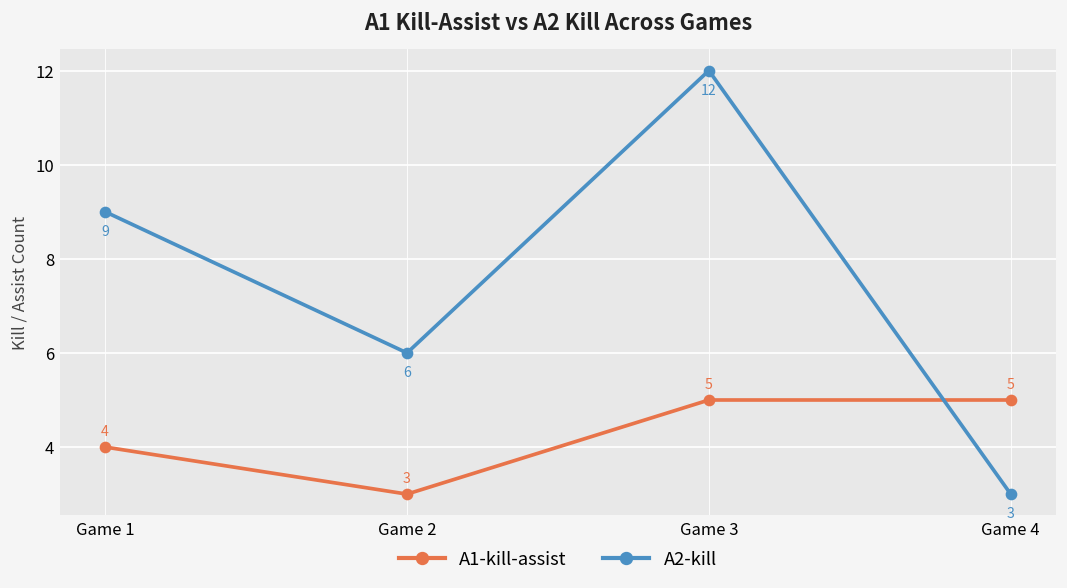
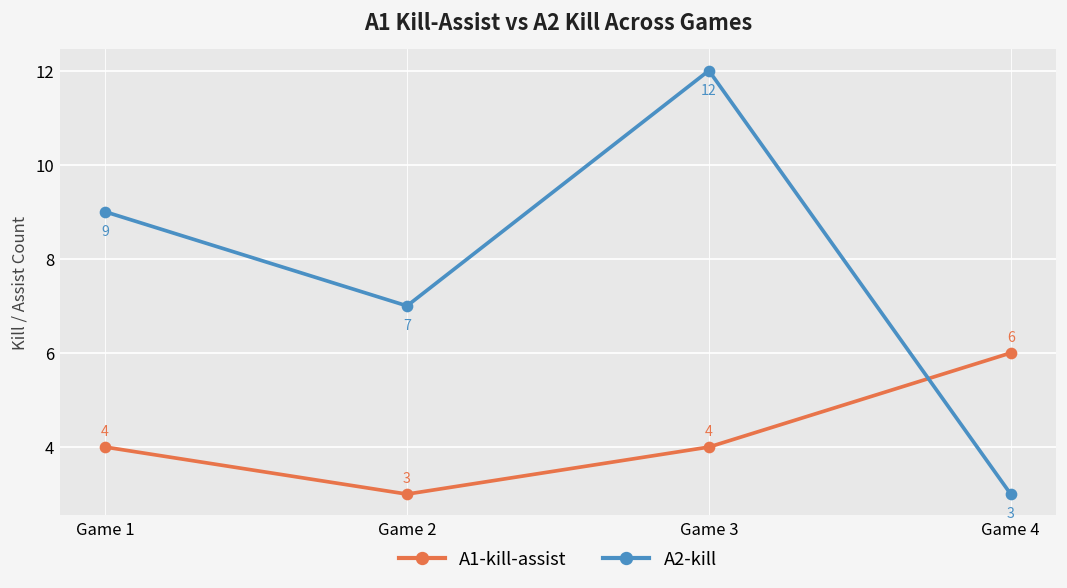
A2-kill, Game 2: 6 -> 7
A1-kill-assist, Game 3: 5 -> 4
A1-kill-assist, Game 4: 5 -> 6
